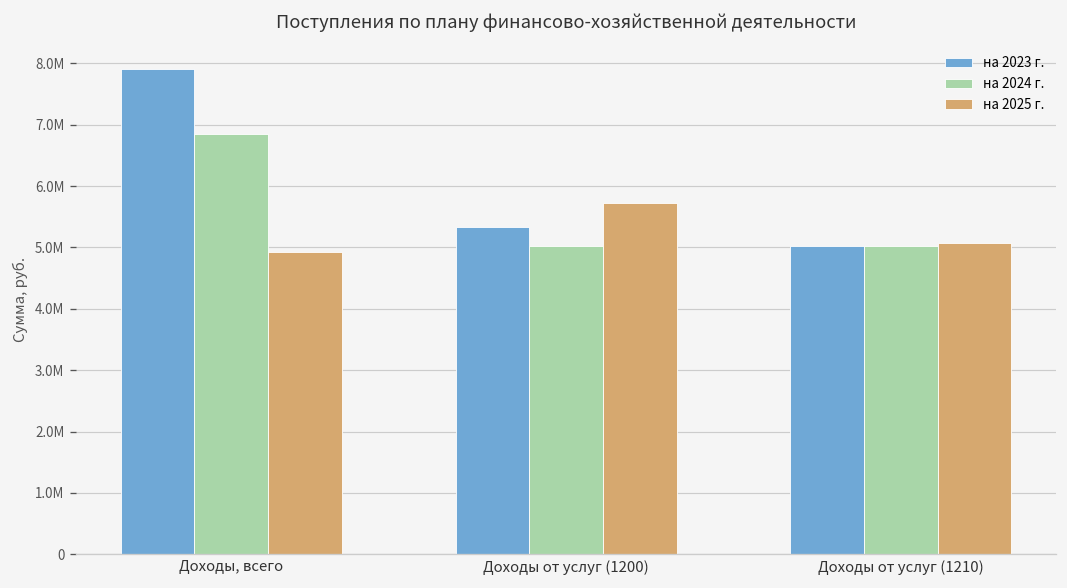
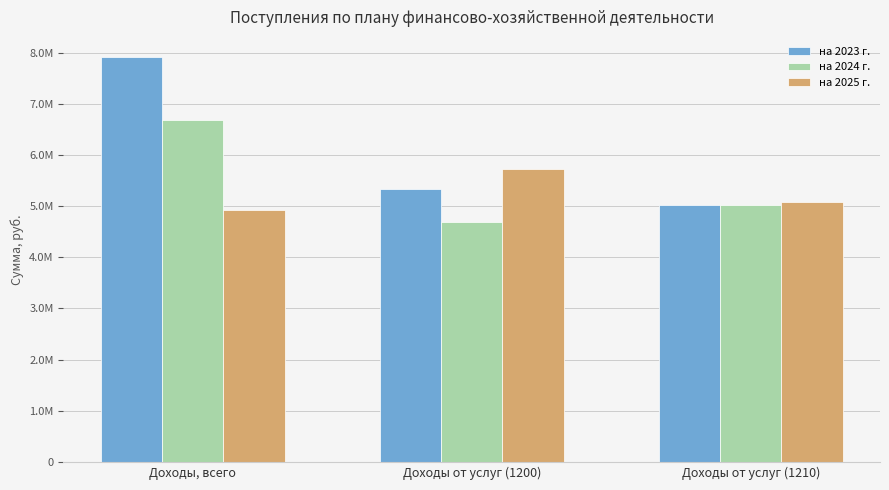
на 2024 г., Доходы, всего: 6800000 -> 6700000
на 2024 г., Доходы от услуг (1200): 5000000 -> 4700000
